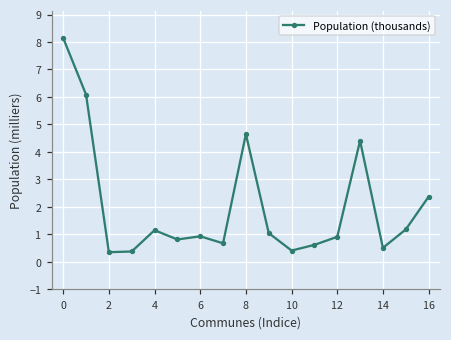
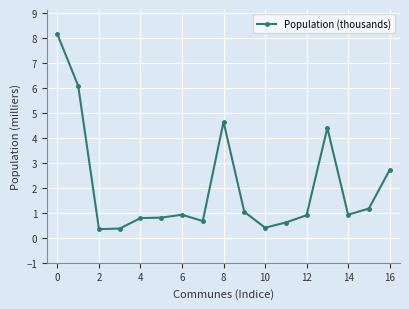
4: 1.1 -> 0.8
14: 0.5 -> 0.9
16: 2.4 -> 2.7
